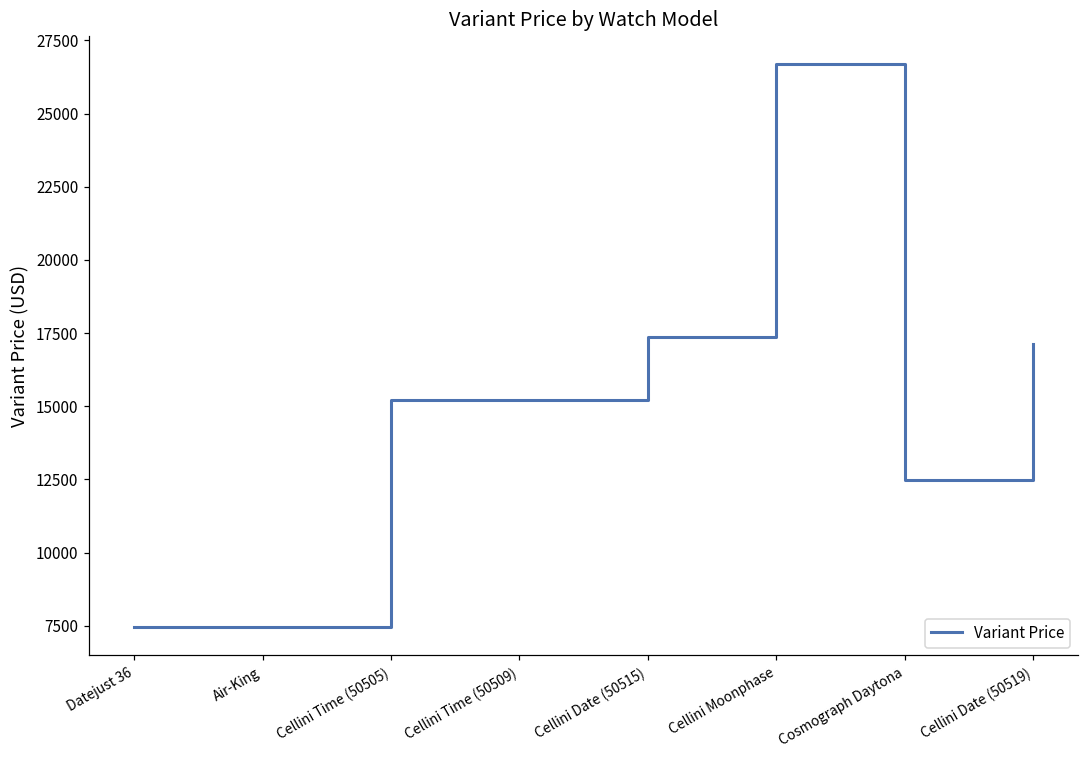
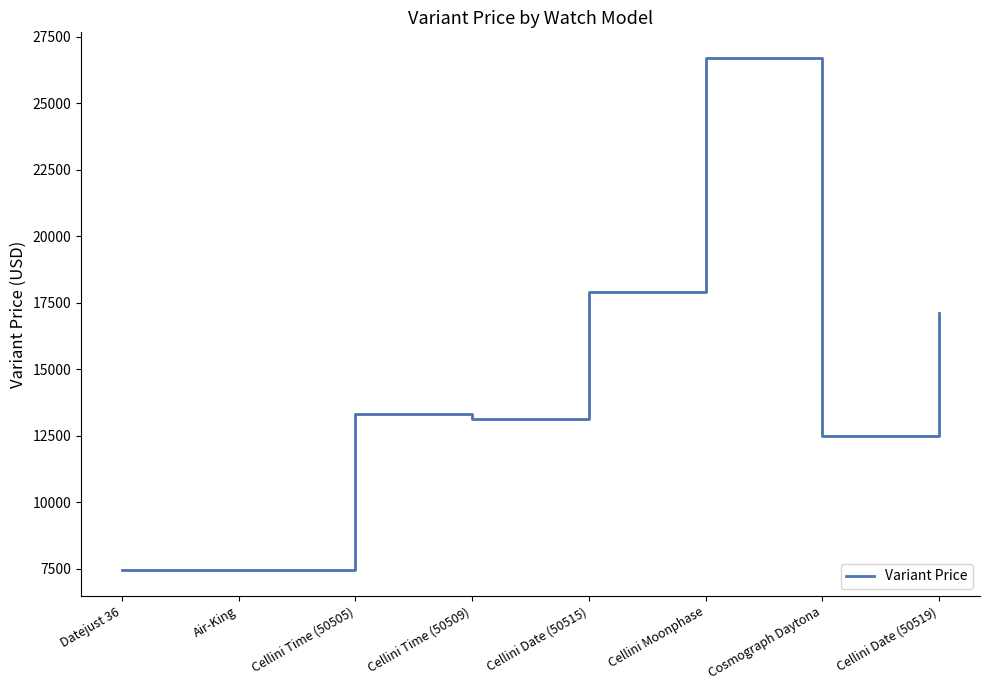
Cellini Time (50505): 15200 -> 13300
Cellini Time (50509): 15200 -> 13100
Cellini Date (50515): 17400 -> 17900
